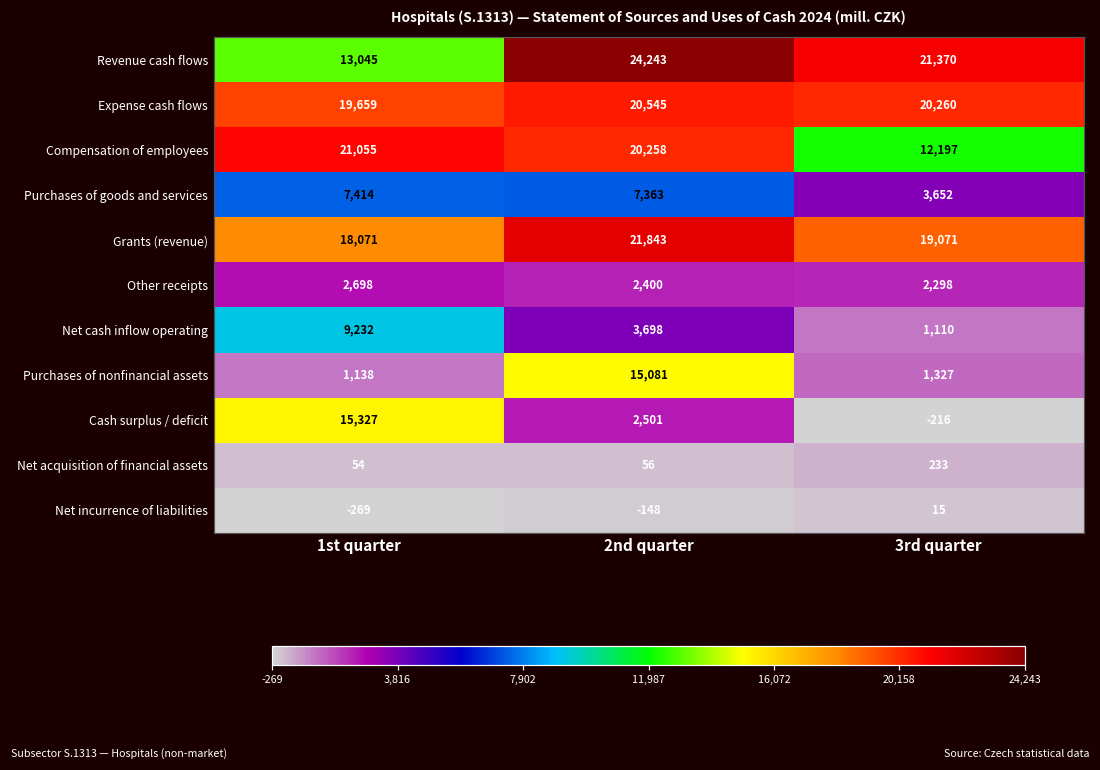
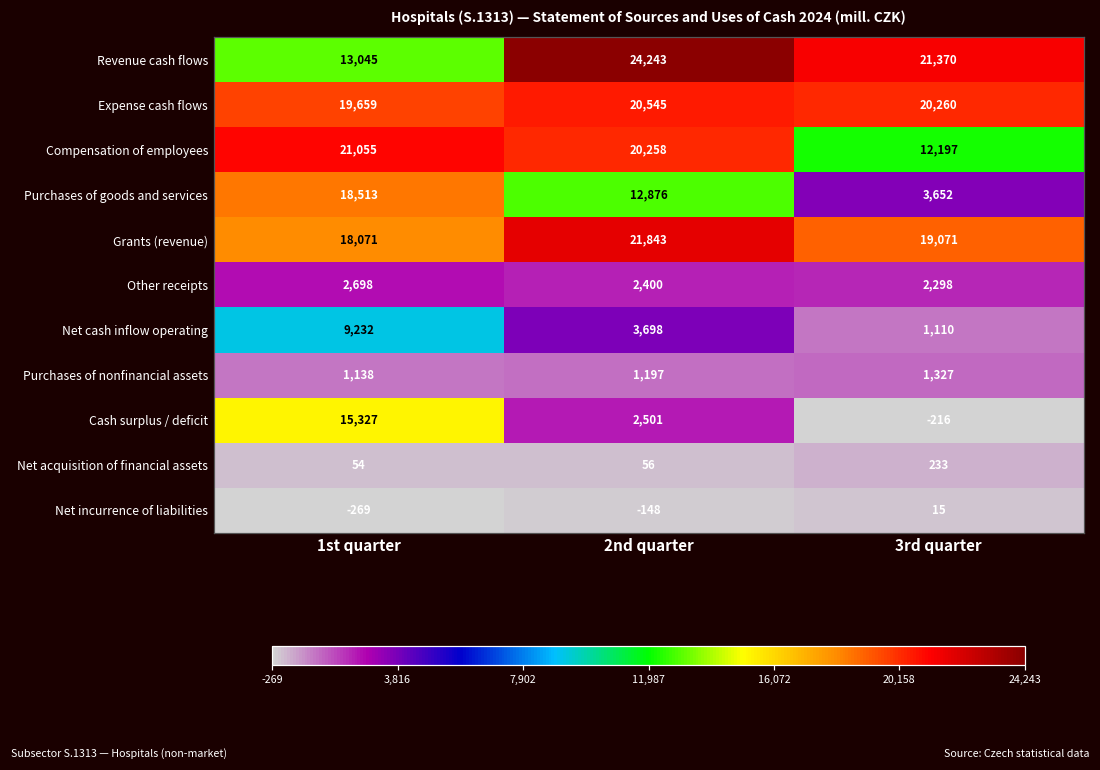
Purchases of goods and services, 1st quarter: 7,414 -> 18,513
Purchases of goods and services, 2nd quarter: 7,363 -> 12,876
Purchases of nonfinancial assets, 2nd quarter: 15,081 -> 1,197
